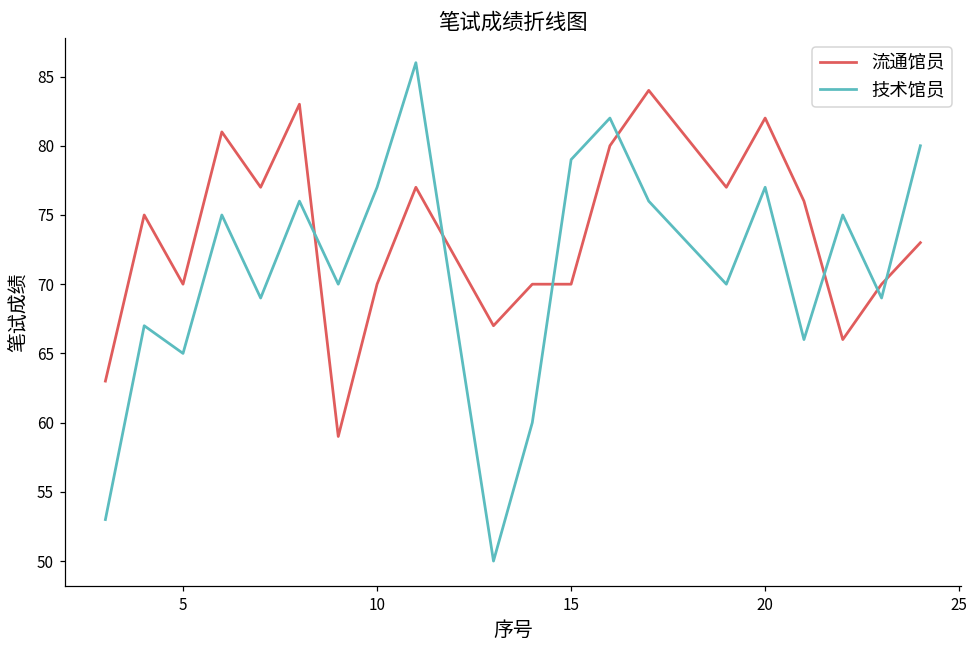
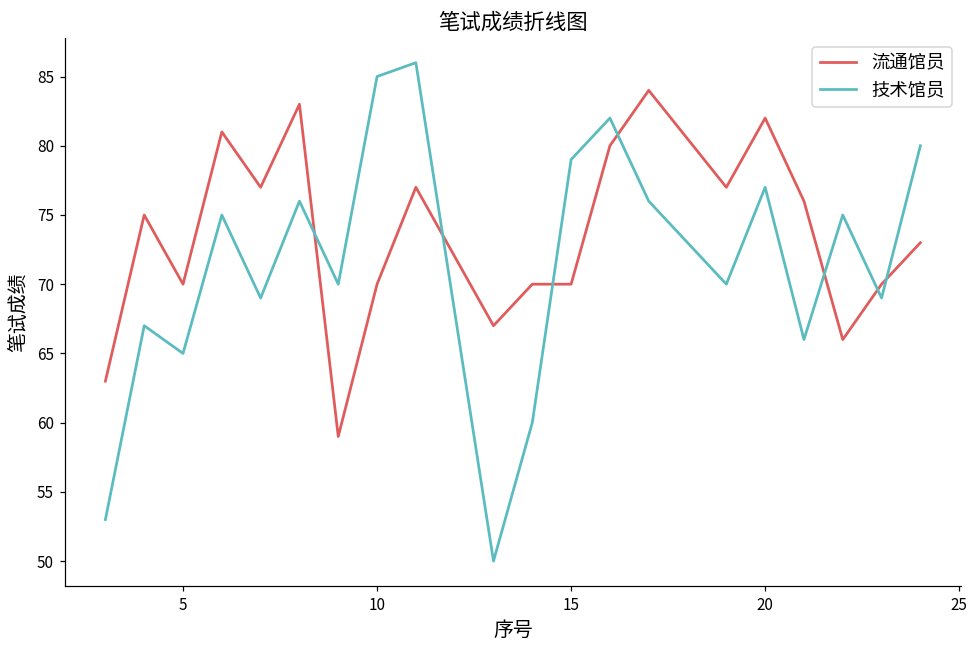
技术馆员, 10: 77 -> 85
